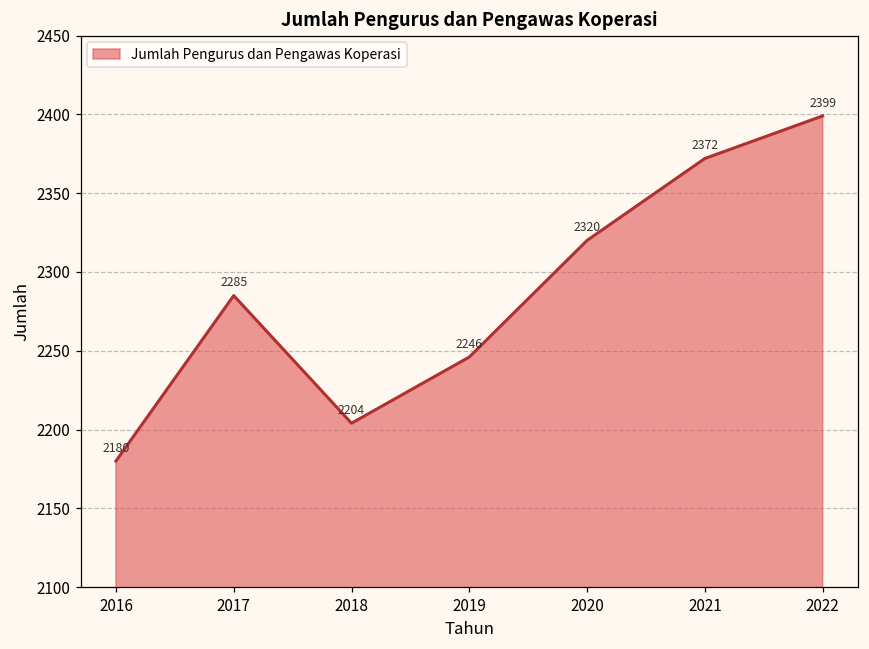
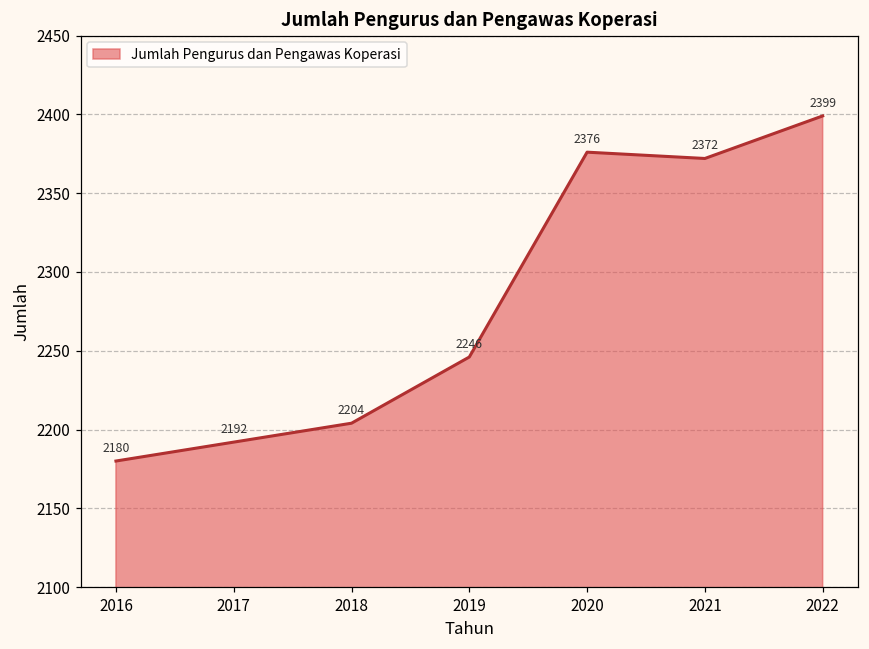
2017: 2285 -> 2192
2020: 2320 -> 2376
